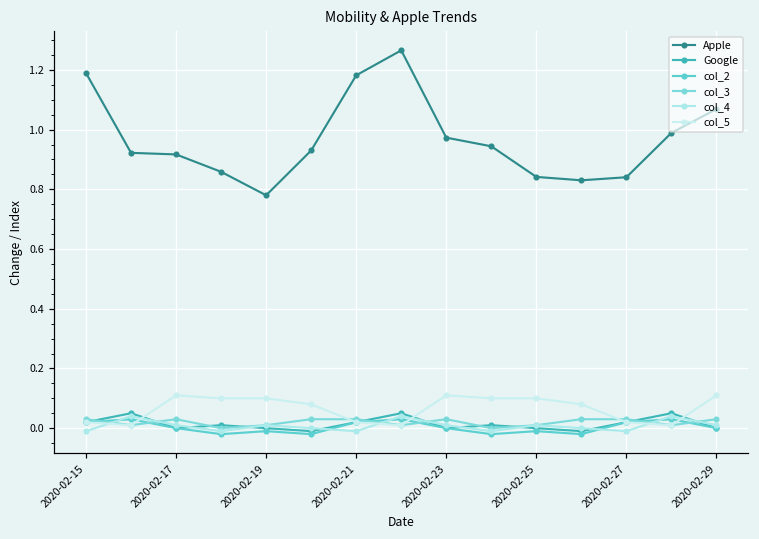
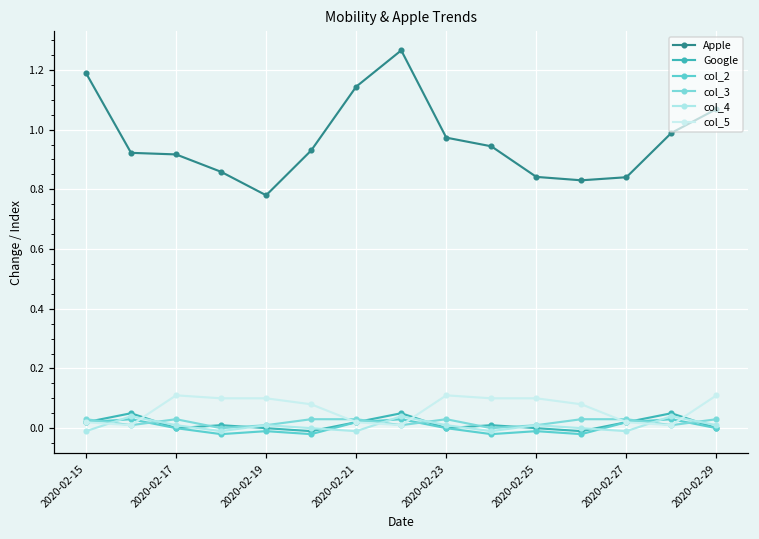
Apple, 2020-02-21: 1.18 -> 1.14
